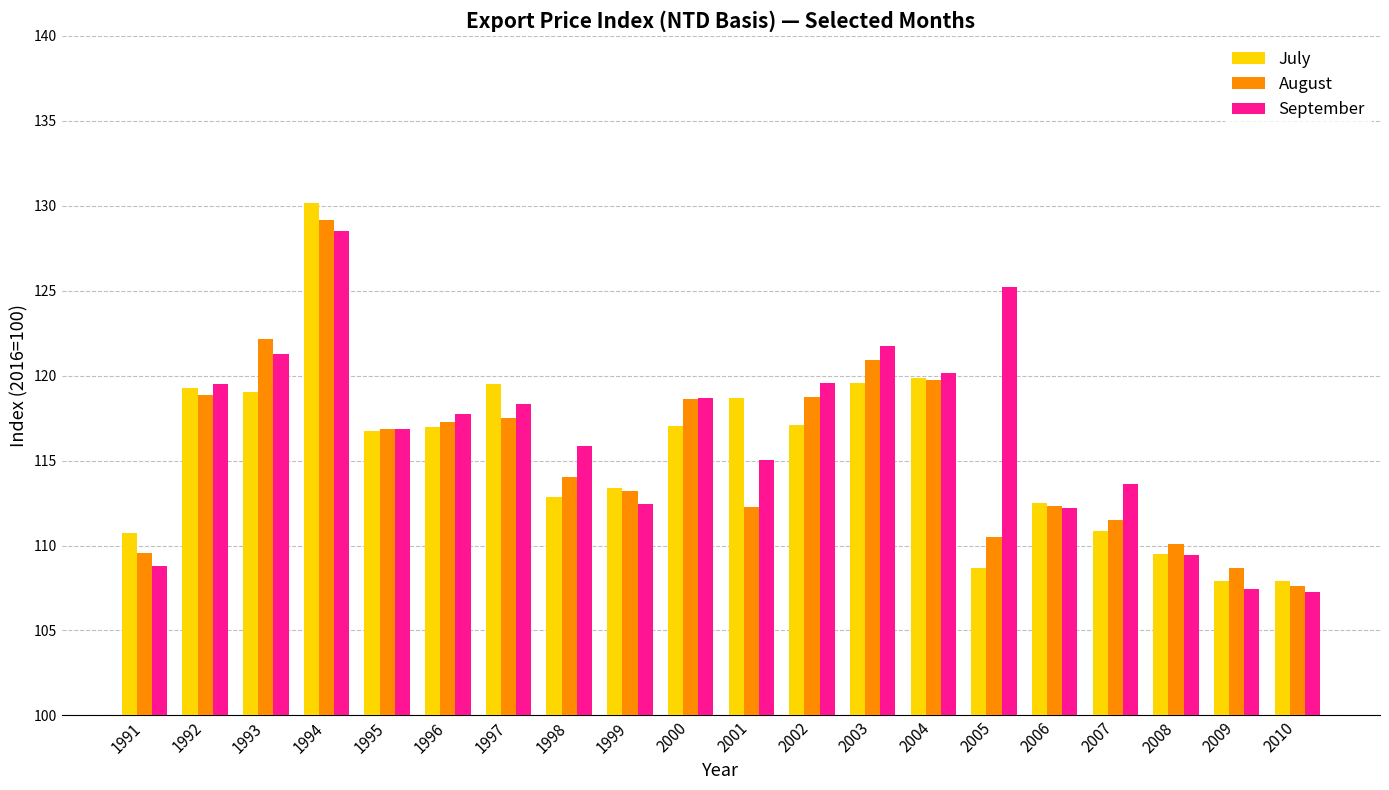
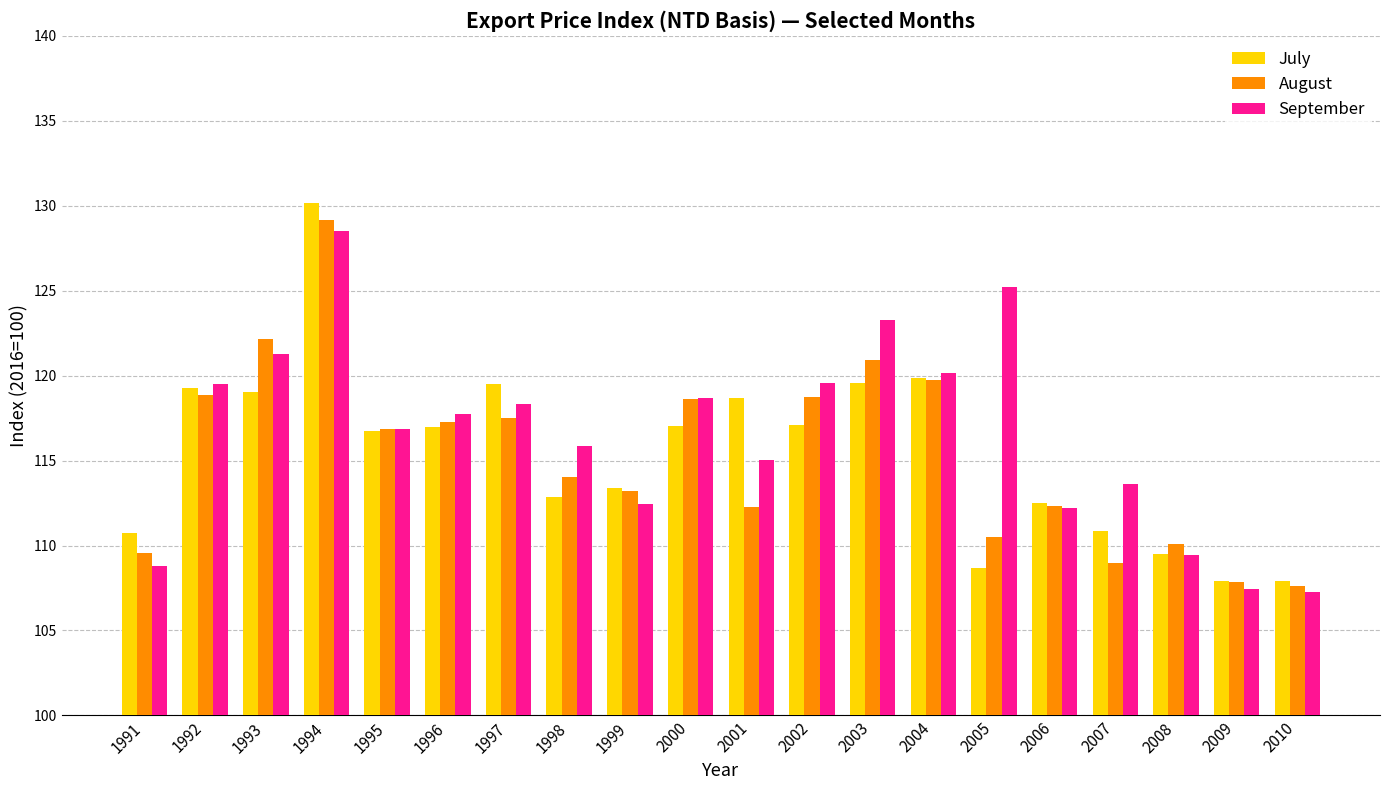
September, 2003: 121.7 -> 123.3
August, 2007: 111.5 -> 109.0
August, 2009: 108.7 -> 107.9
